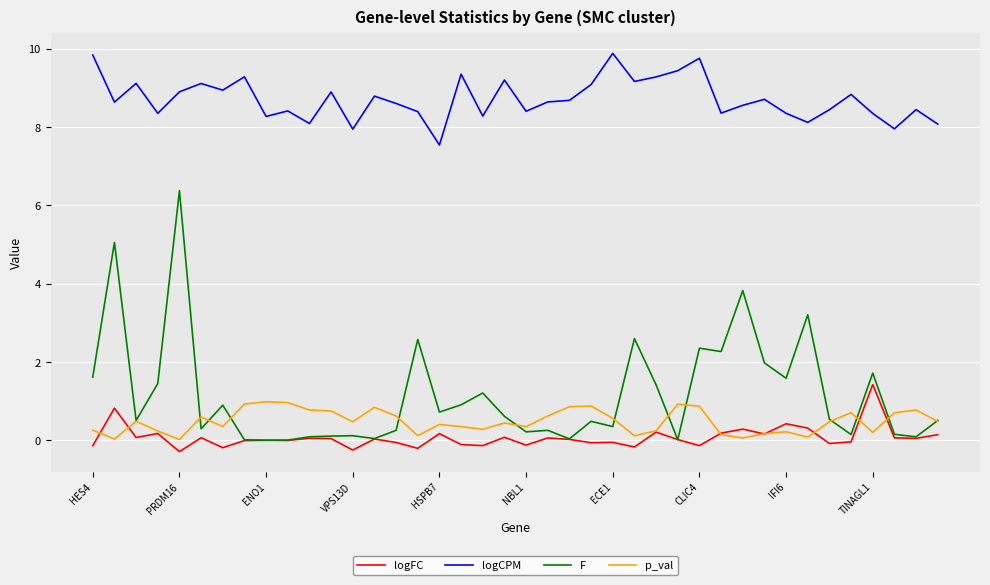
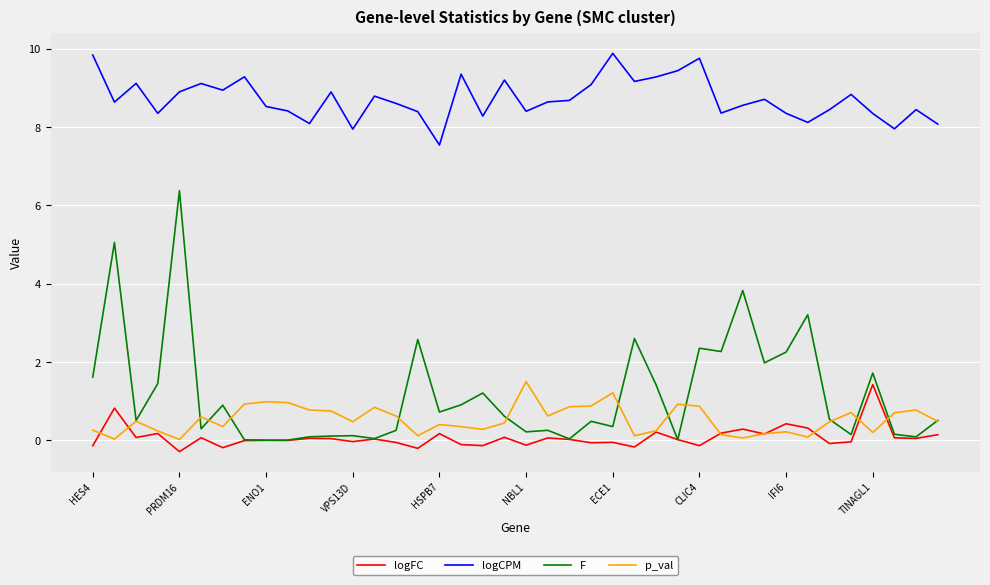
logCPM, ENO1: 8.3 -> 8.5
logFC, VPS13D: -0.3 -> 0.0
p_val, NBL1: 0.3 -> 1.5
p_val, ECE1: 0.6 -> 1.2
F, IFI6: 1.6 -> 2.3
